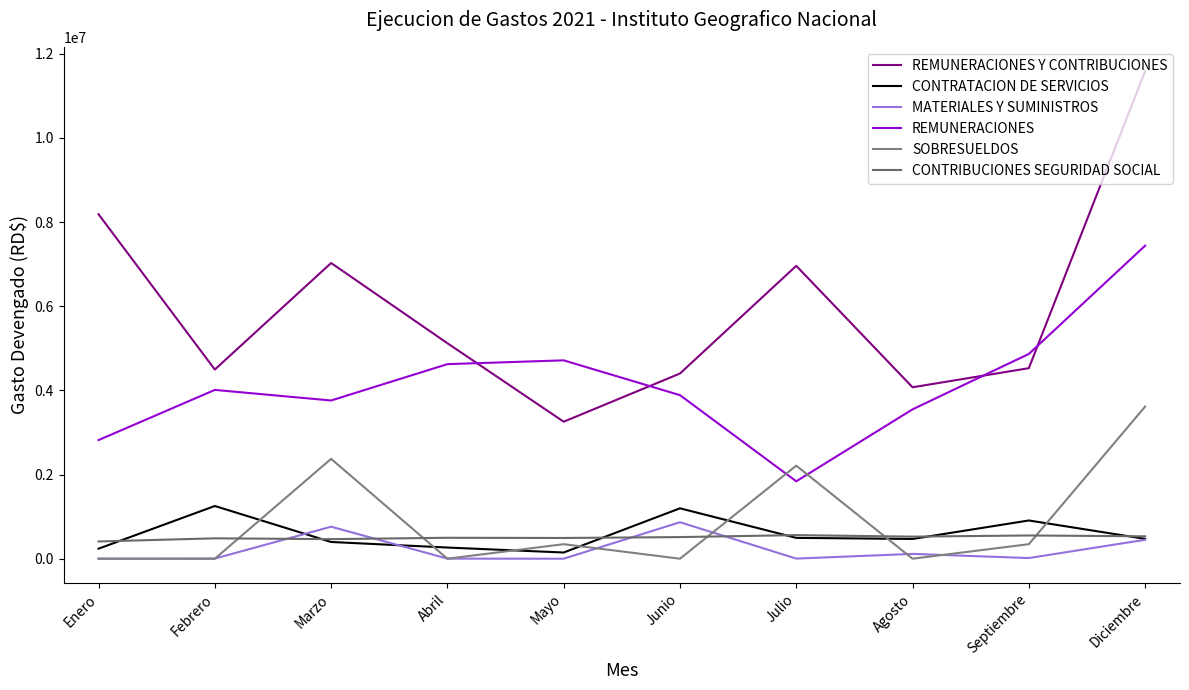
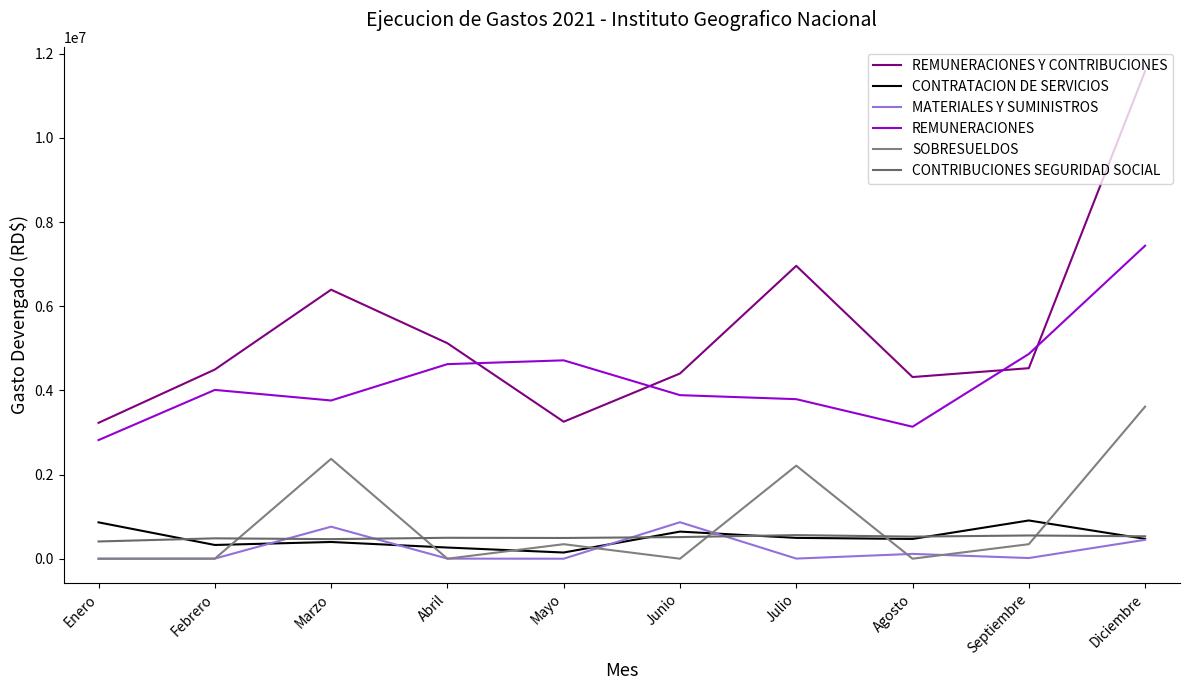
REMUNERACIONES Y CONTRIBUCIONES, Enero: 8200000 -> 3200000
CONTRATACION DE SERVICIOS, Enero: 200000 -> 900000
CONTRATACION DE SERVICIOS, Febrero: 1300000 -> 300000
REMUNERACIONES Y CONTRIBUCIONES, Marzo: 7000000 -> 6400000
CONTRATACION DE SERVICIOS, Junio: 1200000 -> 600000
REMUNERACIONES, Julio: 1800000 -> 3800000
REMUNERACIONES Y CONTRIBUCIONES, Agosto: 4100000 -> 4300000
REMUNERACIONES, Agosto: 3500000 -> 3100000
